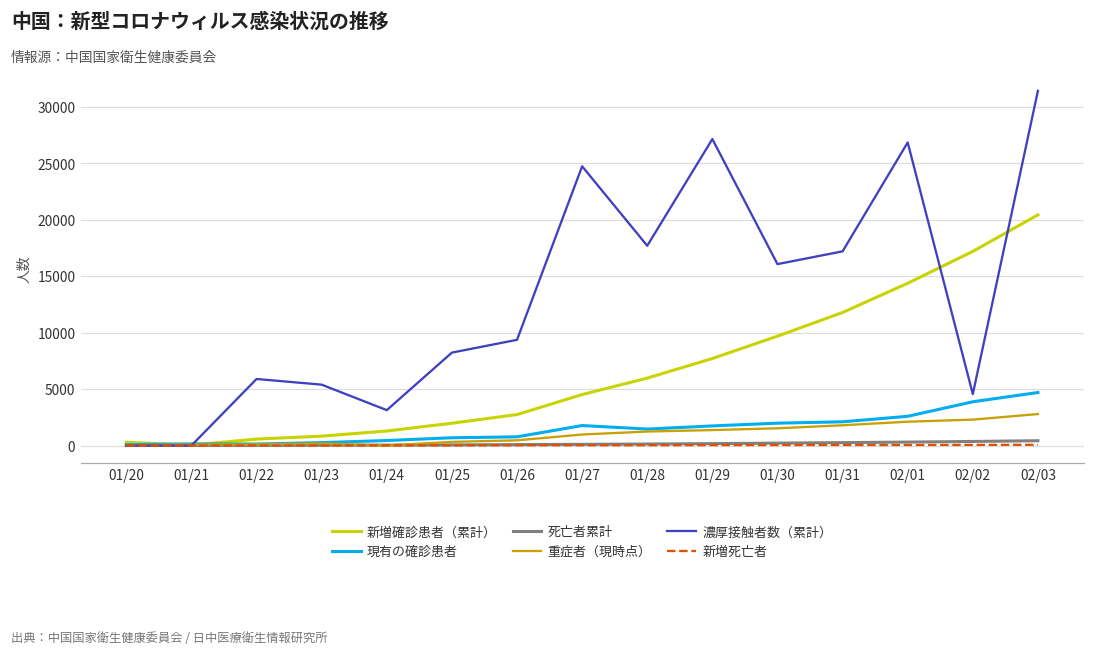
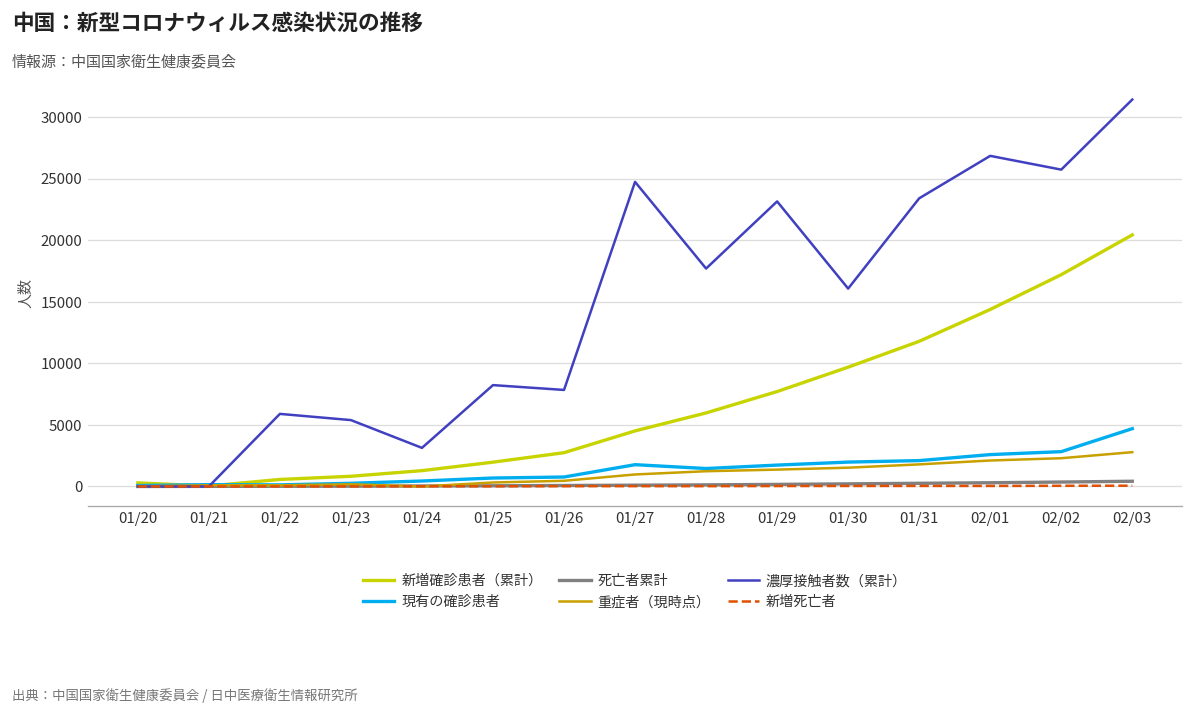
濃厚接触者数（累計）, 01/26: 9400 -> 7800
濃厚接触者数（累計）, 01/29: 27200 -> 23200
濃厚接触者数（累計）, 01/31: 17200 -> 23400
現有の確診患者, 02/02: 3900 -> 2800
濃厚接触者数（累計）, 02/02: 4600 -> 25700
